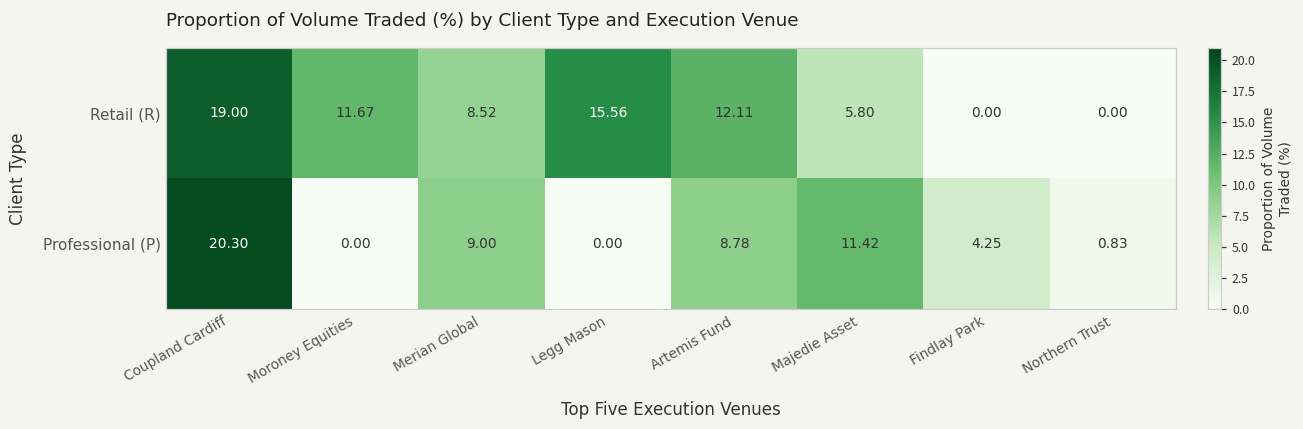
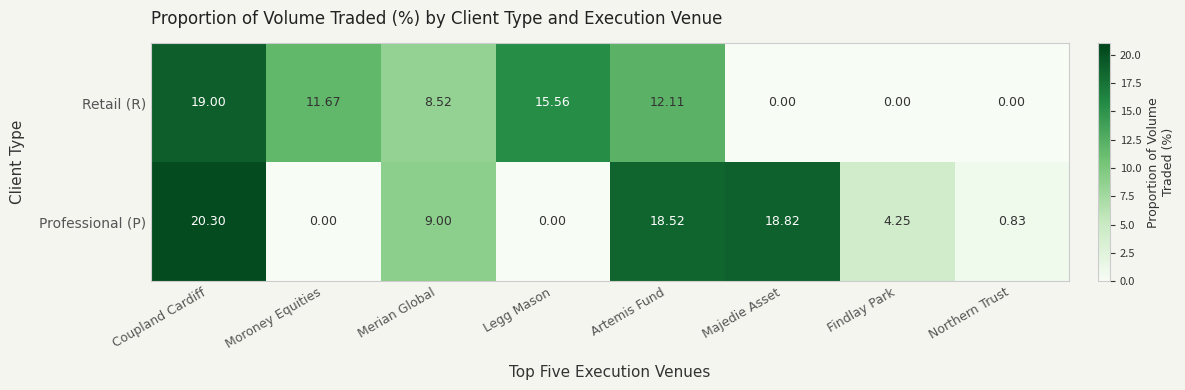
Retail (R), Majedie Asset: 5.80 -> 0.00
Professional (P), Artemis Fund: 8.78 -> 18.52
Professional (P), Majedie Asset: 11.42 -> 18.82
